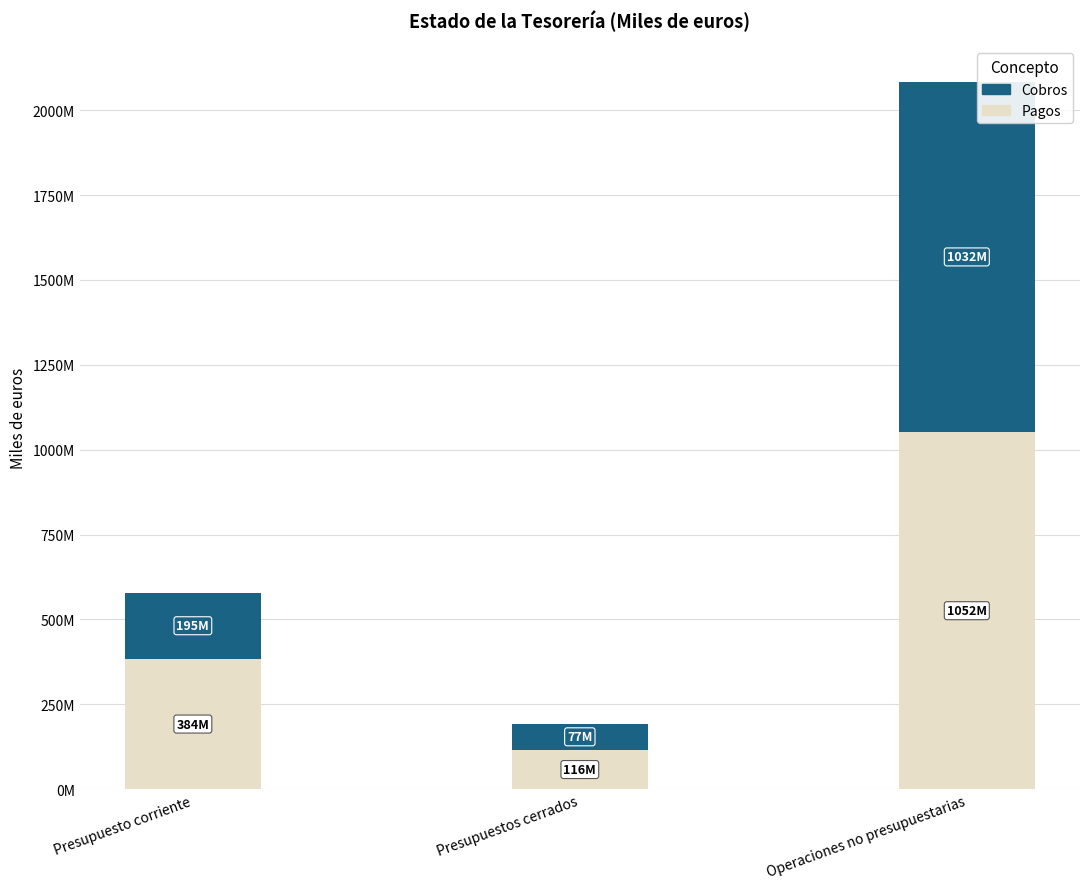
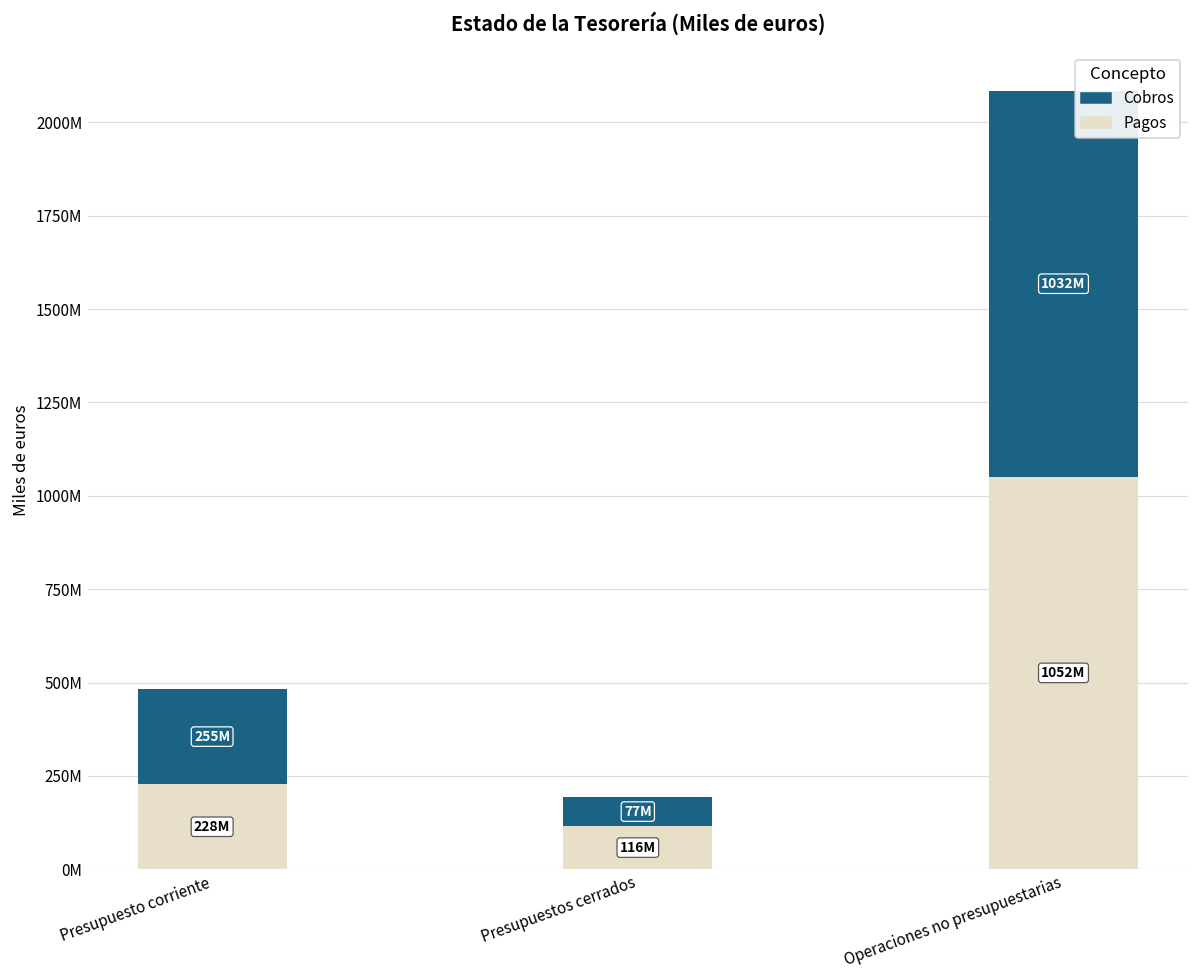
Pagos, Presupuesto corriente: 384M -> 228M
Cobros, Presupuesto corriente: 195M -> 255M
